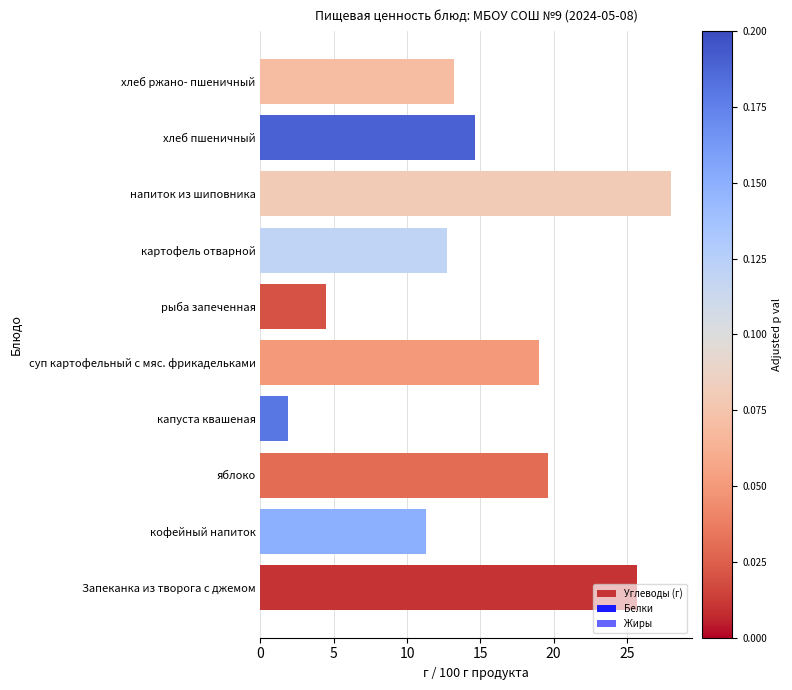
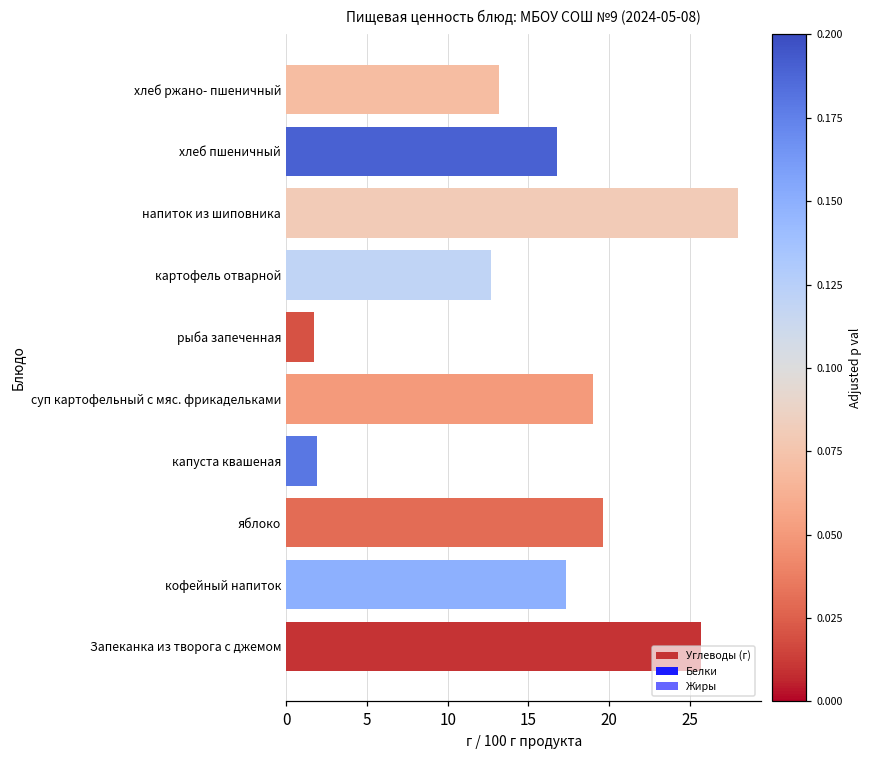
Углеводы (г), хлеб пшеничный: 14.6 -> 16.8
Углеводы (г), рыба запеченная: 4.5 -> 1.7
Углеводы (г), кофейный напиток: 11.3 -> 17.4
